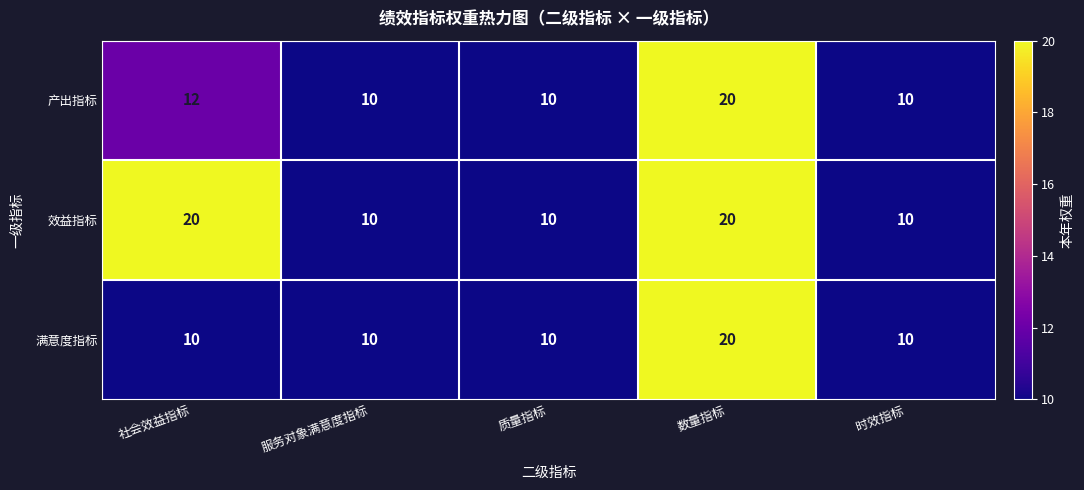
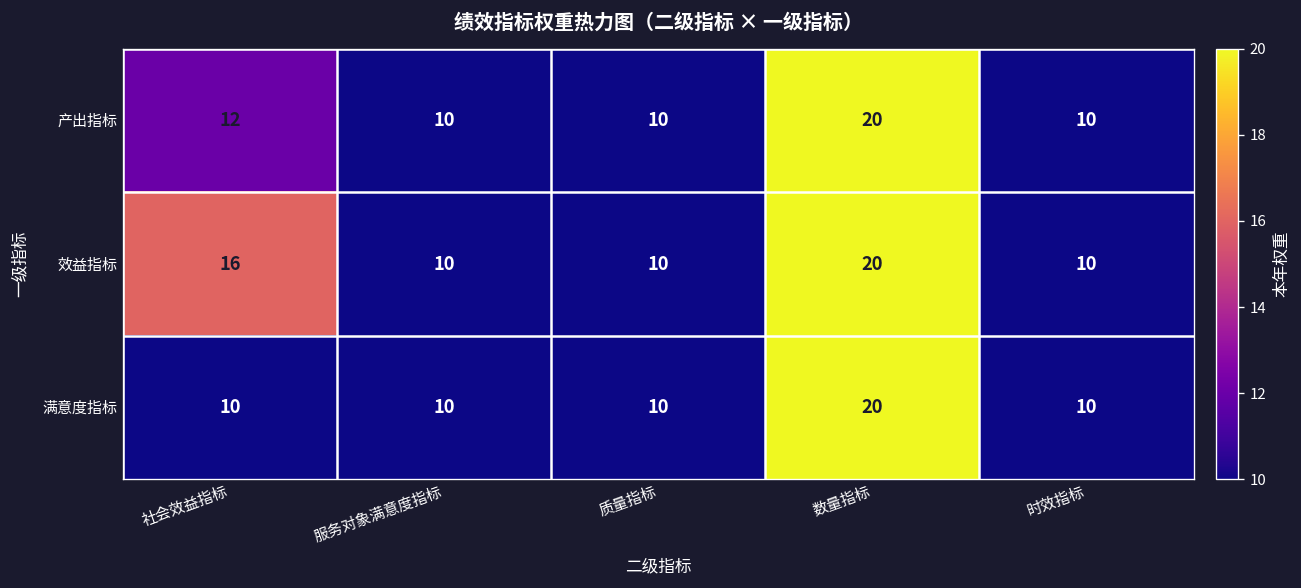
效益指标, 社会效益指标: 20 -> 16
